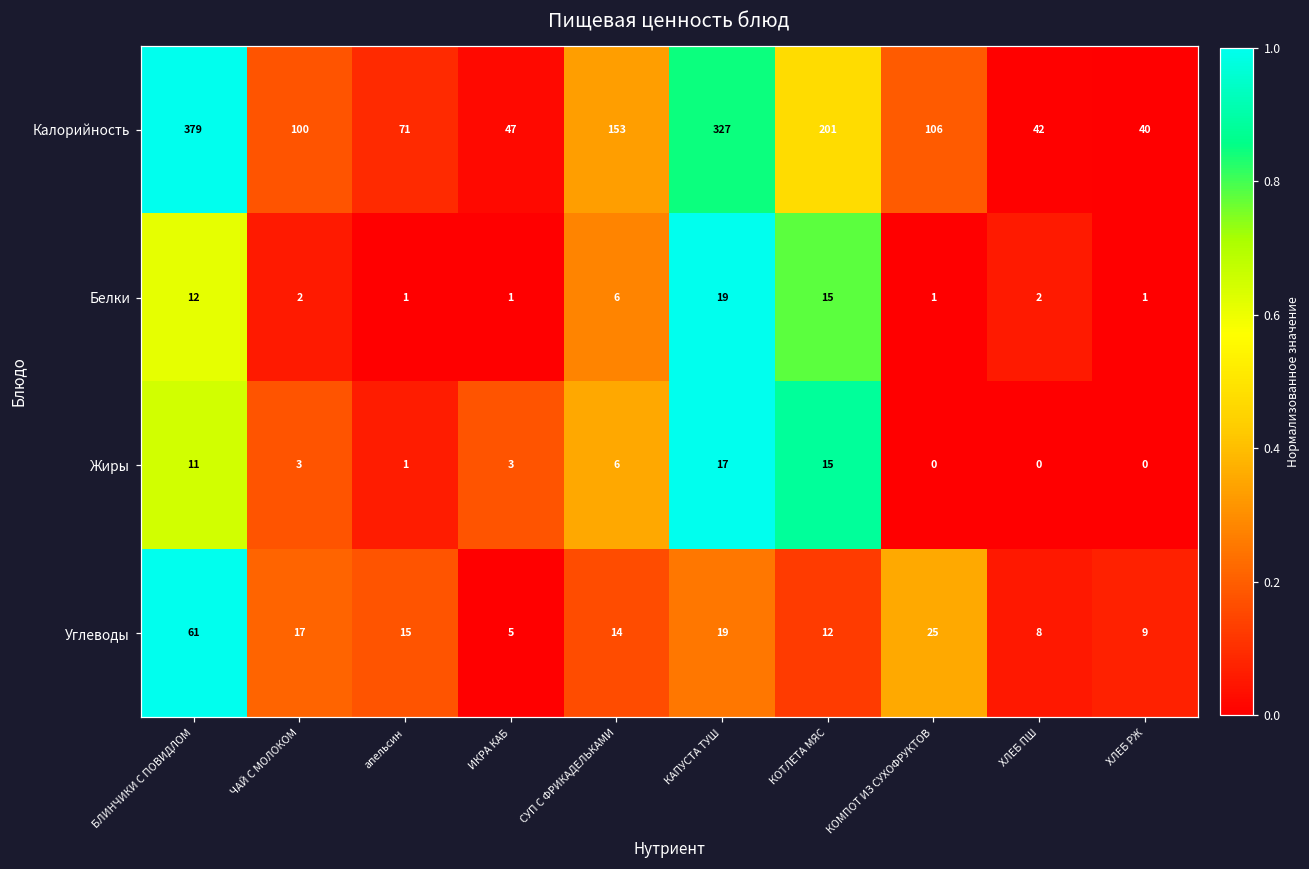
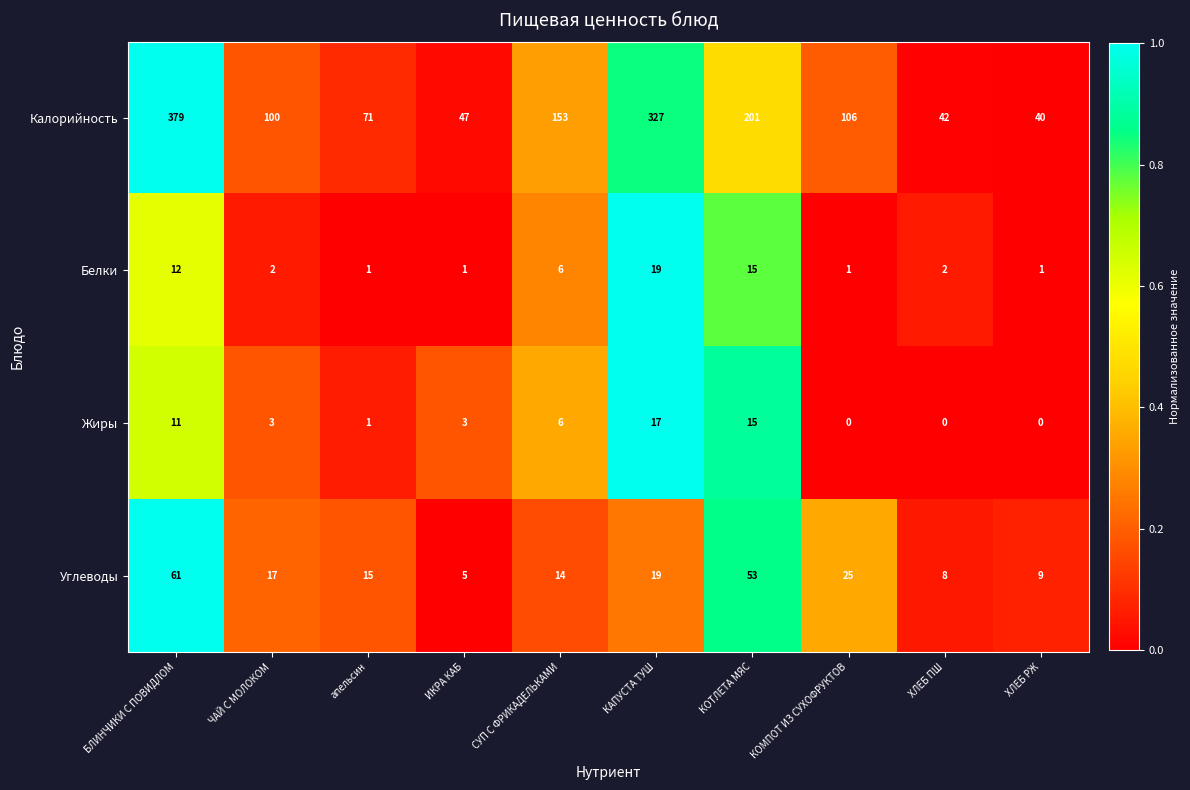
Углеводы, КОТЛЕТА МЯС: 12 -> 53
